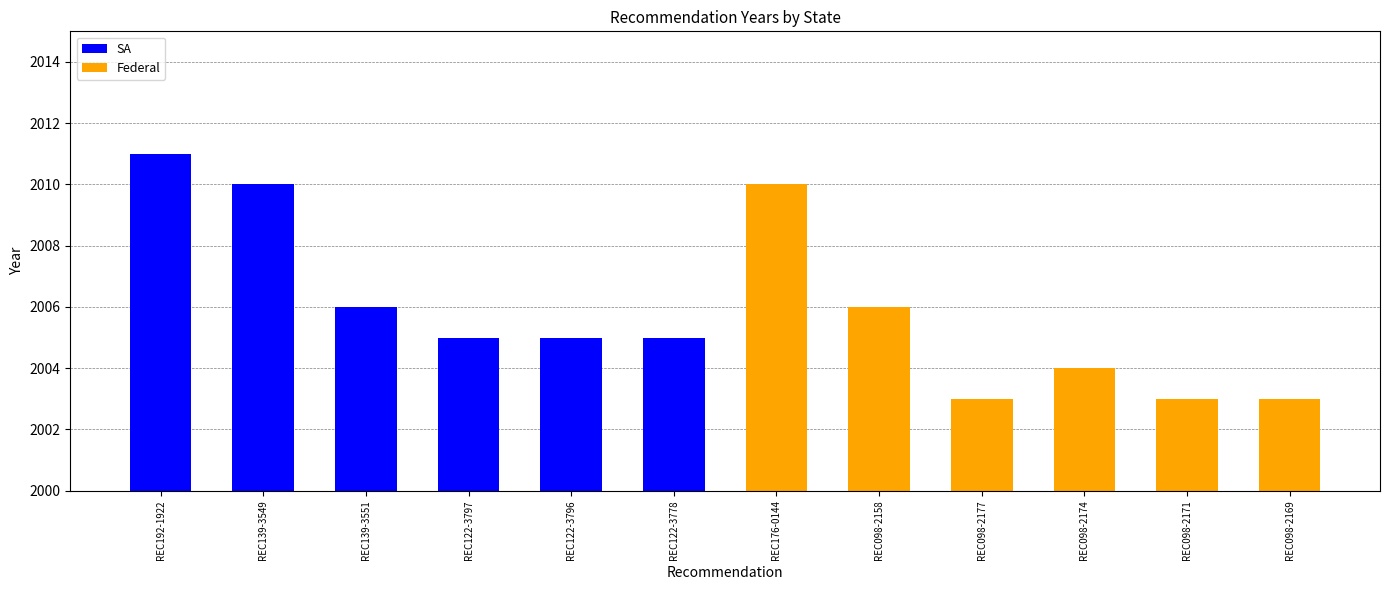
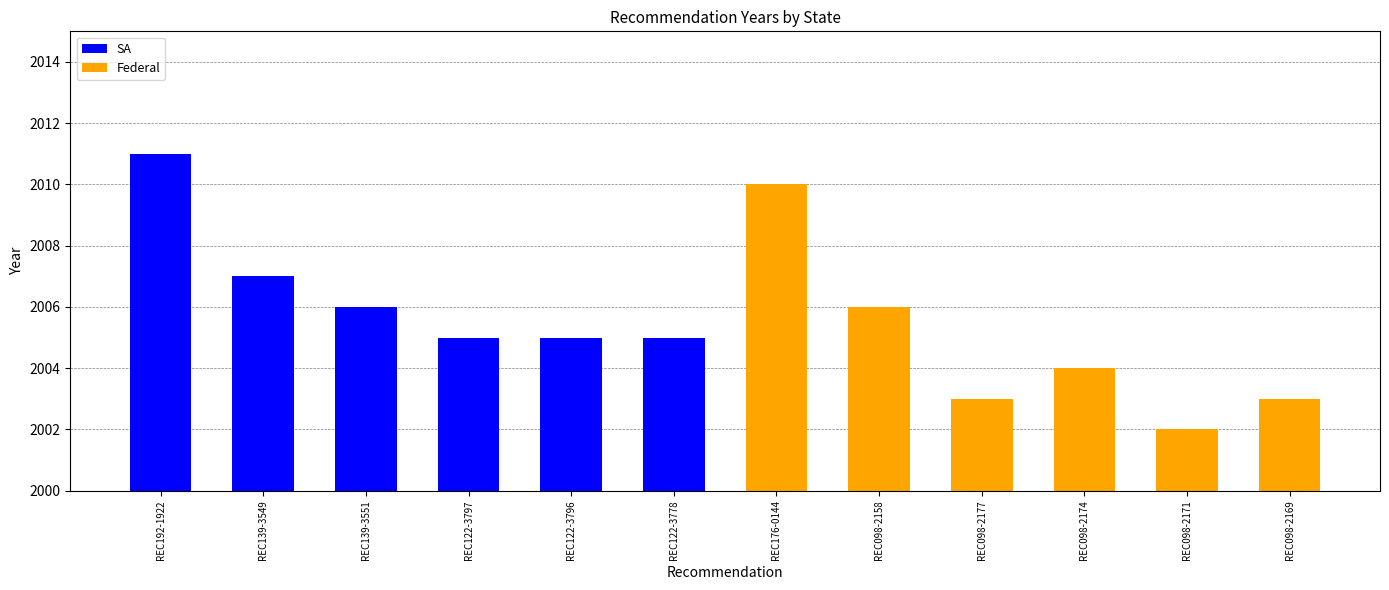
SA, REC139-3549: 2010 -> 2007
Federal, REC098-2171: 2003 -> 2002
